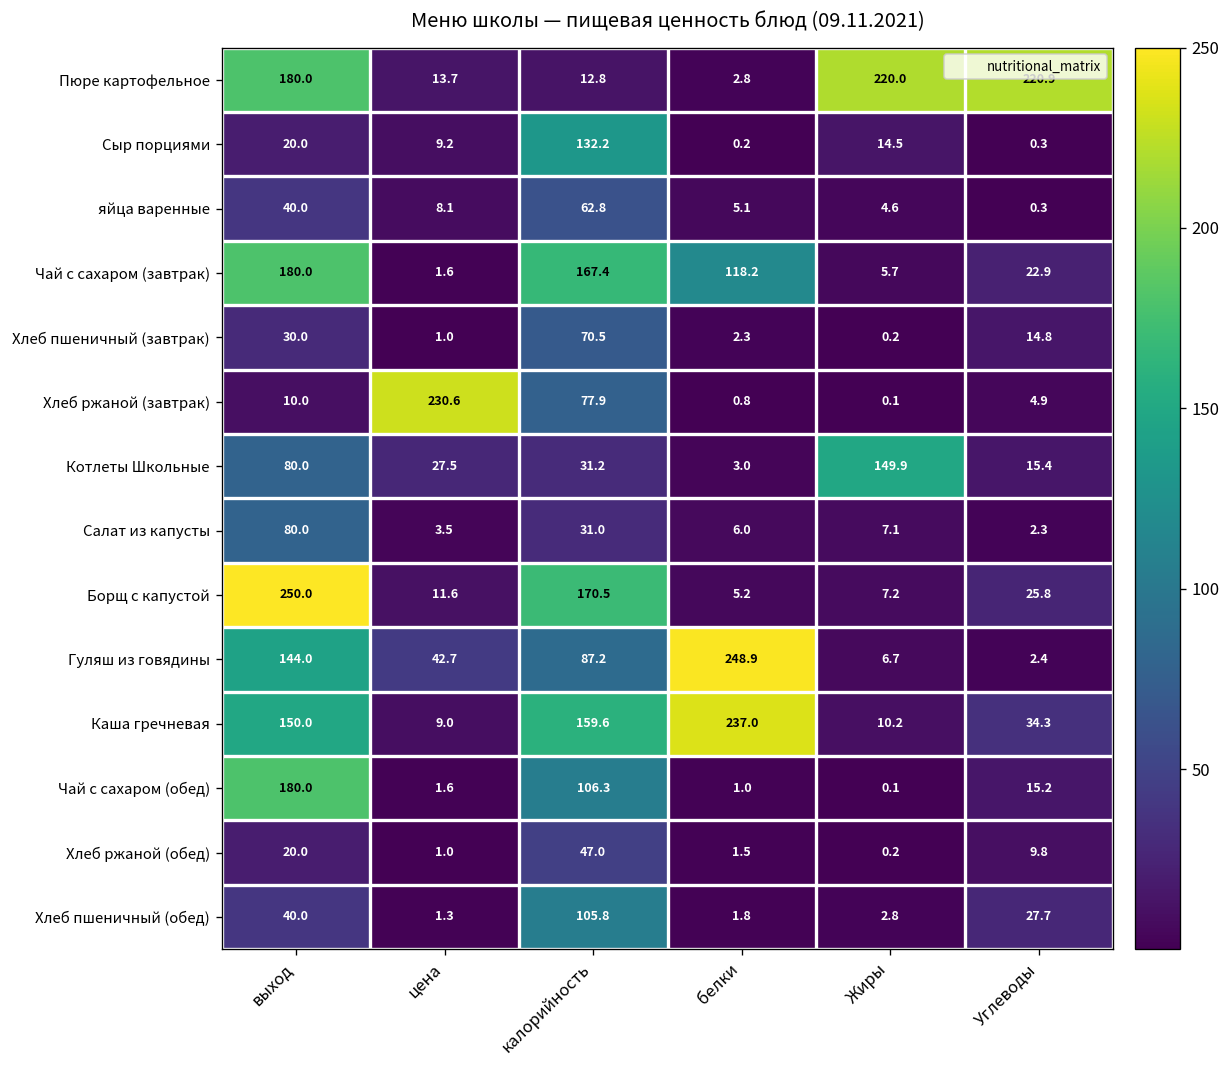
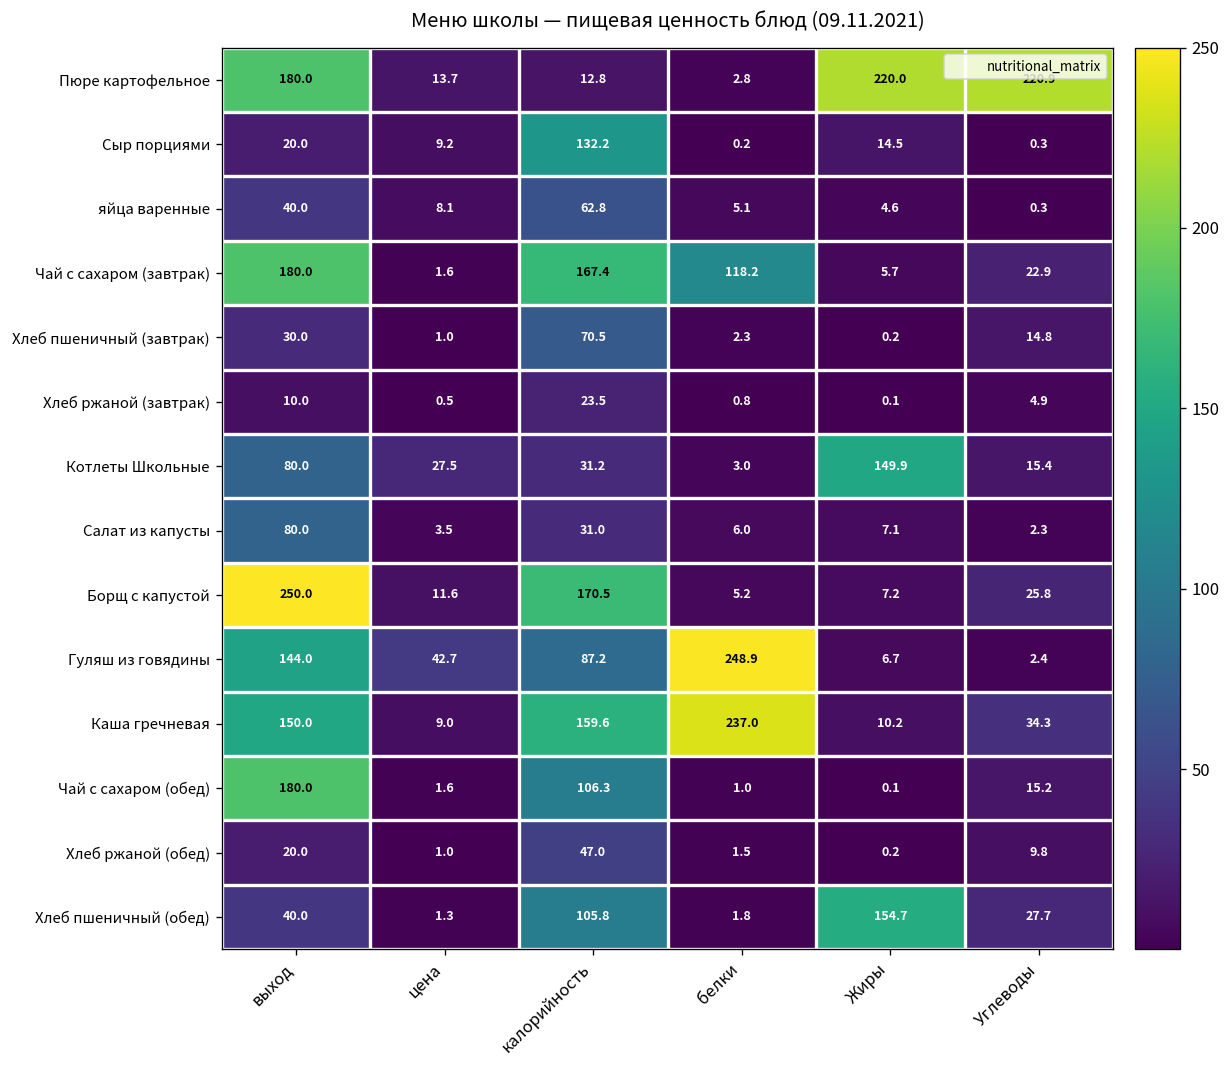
Хлеб ржаной (завтрак), цена: 230.6 -> 0.5
Хлеб ржаной (завтрак), калорийность: 77.9 -> 23.5
Хлеб пшеничный (обед), Жиры: 2.8 -> 154.7
